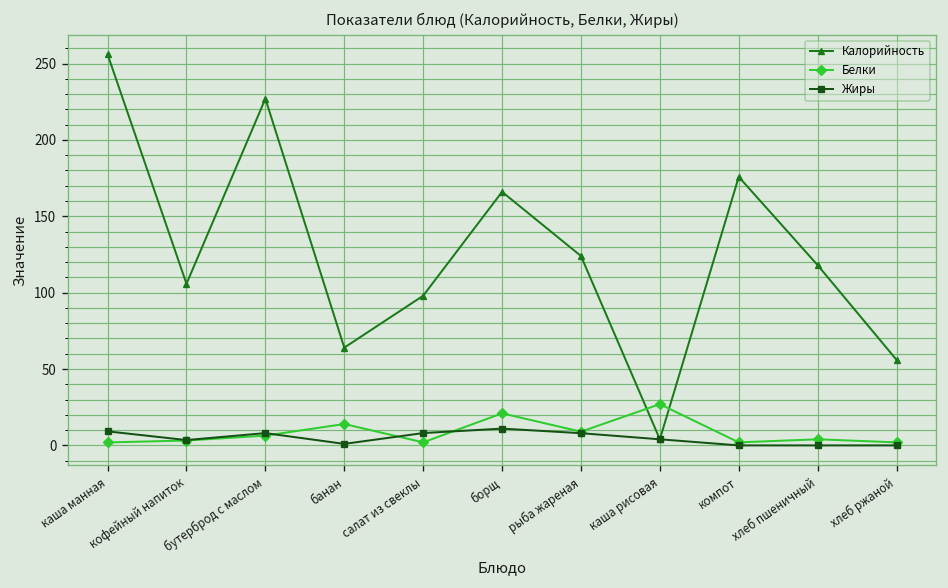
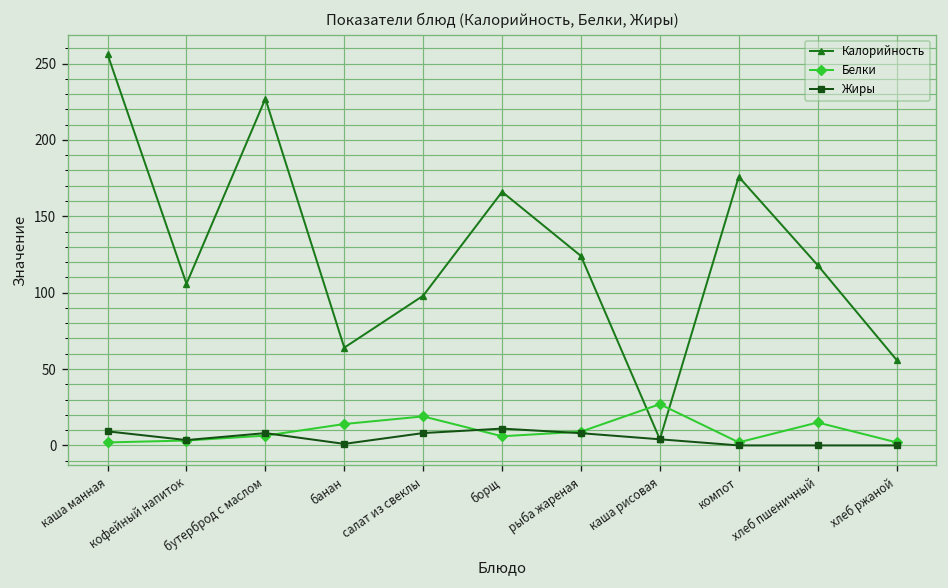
Белки, салат из свеклы: 2 -> 19
Белки, борщ: 21 -> 6
Белки, хлеб пшеничный: 4 -> 15
